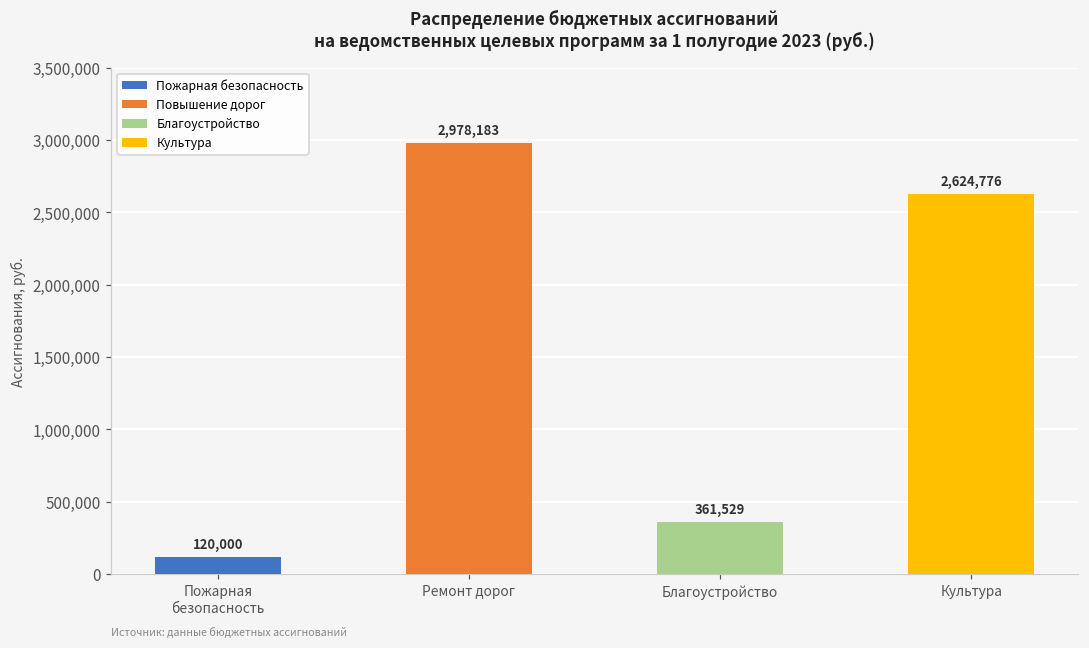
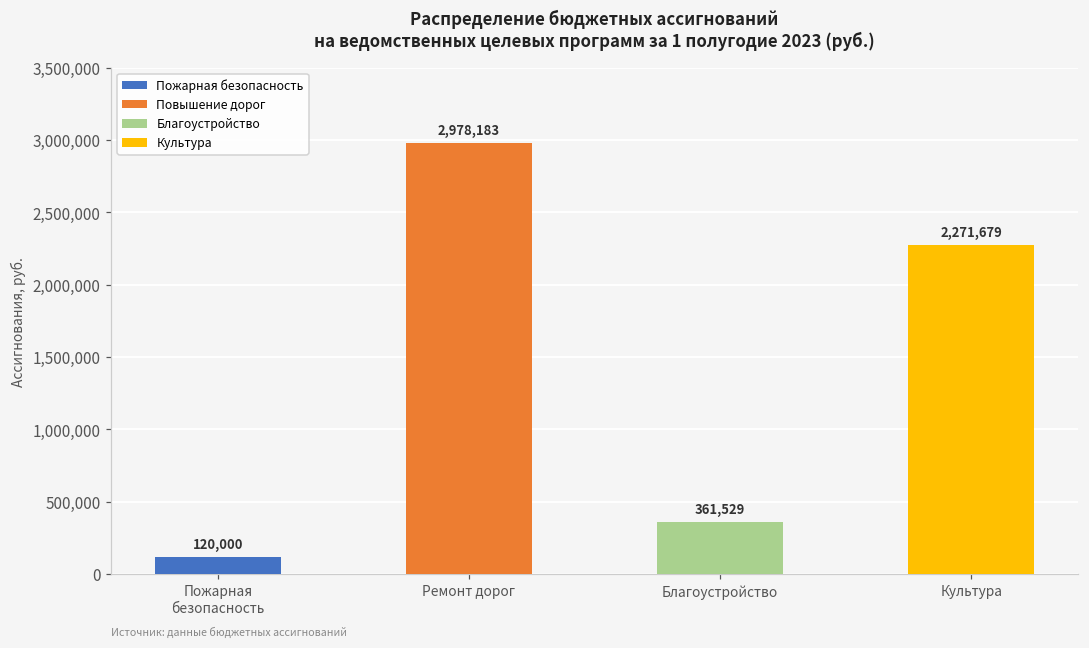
Культура: 2,624,776 -> 2,271,679
